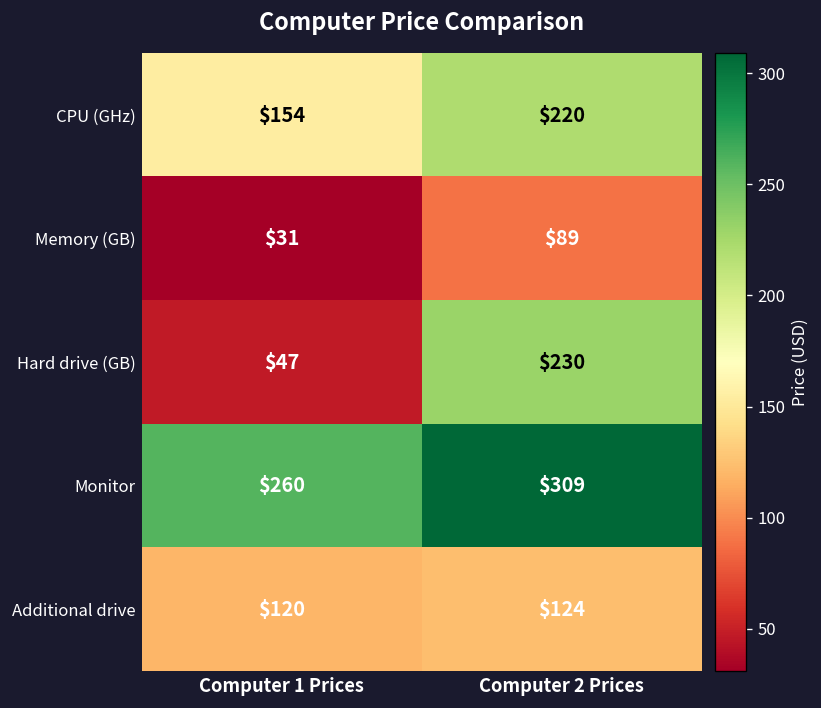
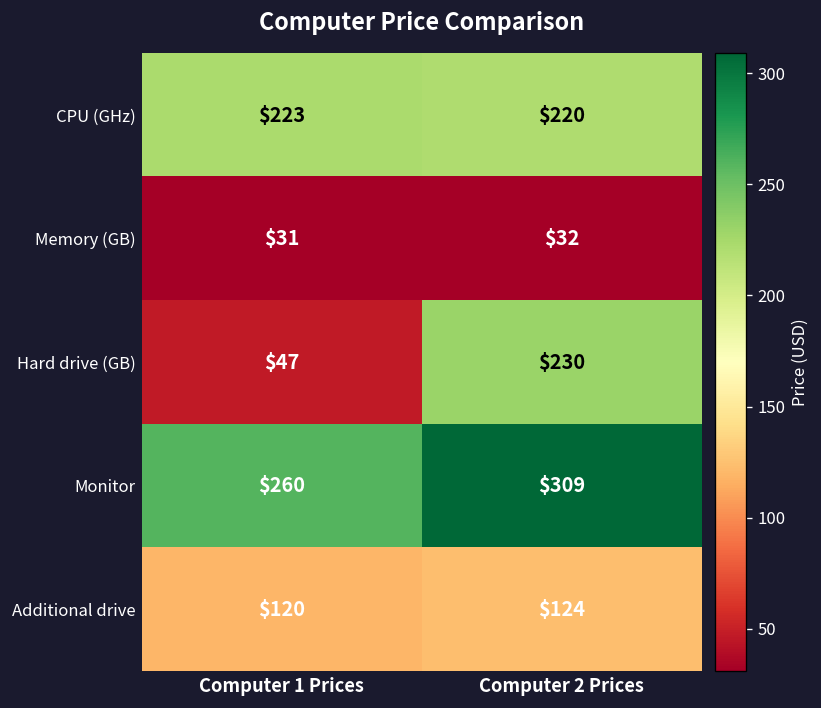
CPU (GHz), Computer 1 Prices: $154 -> $223
Memory (GB), Computer 2 Prices: $89 -> $32
